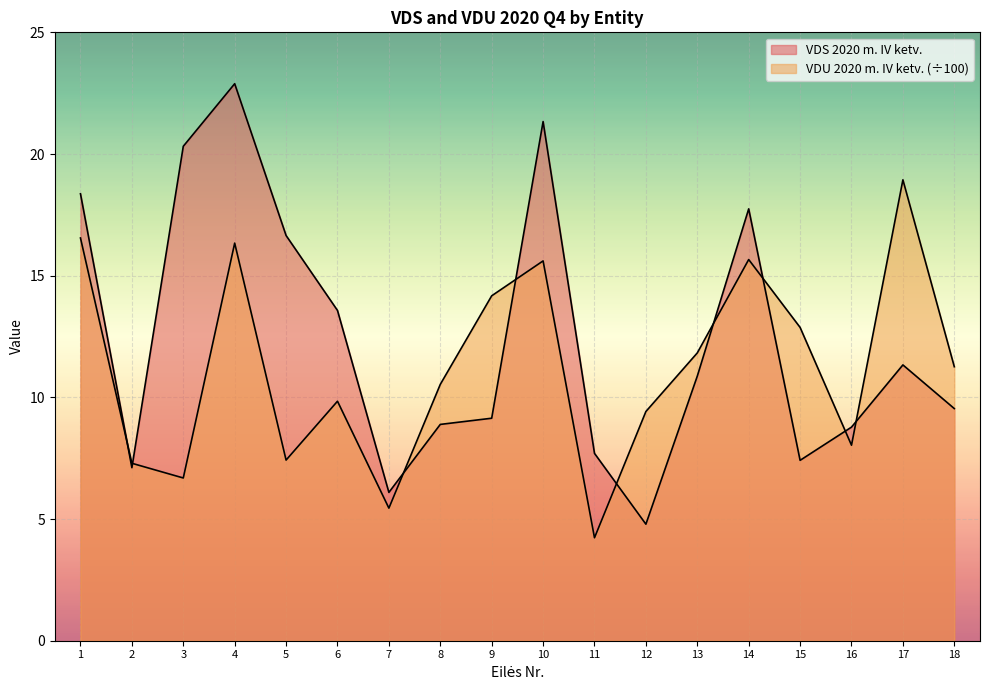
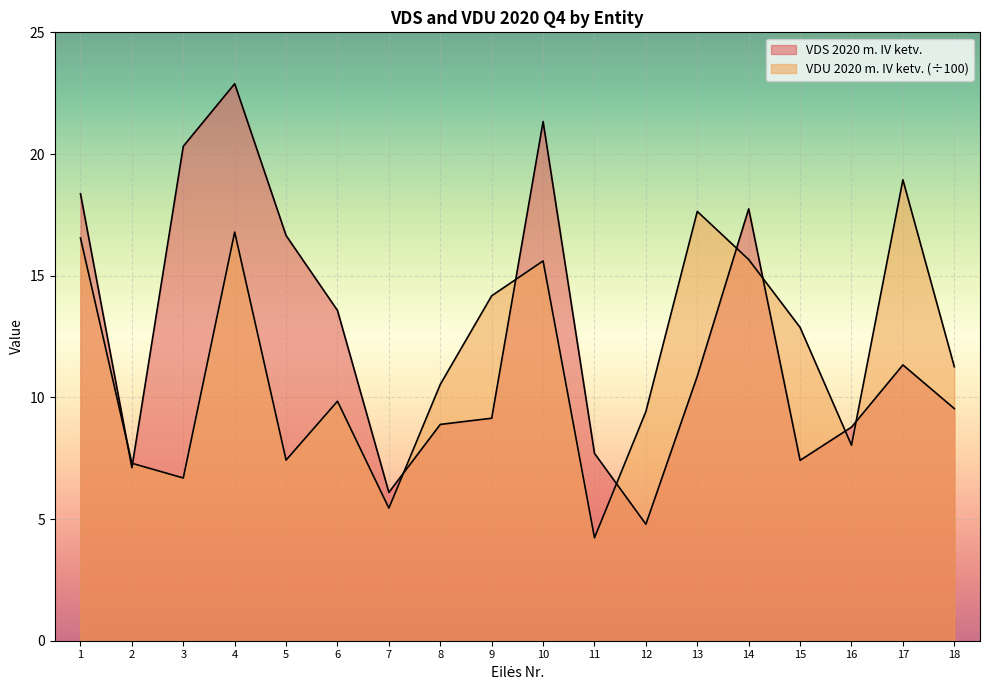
VDU 2020 m. IV ketv. (÷100), 4: 16.3 -> 16.8
VDU 2020 m. IV ketv. (÷100), 13: 11.8 -> 17.6
